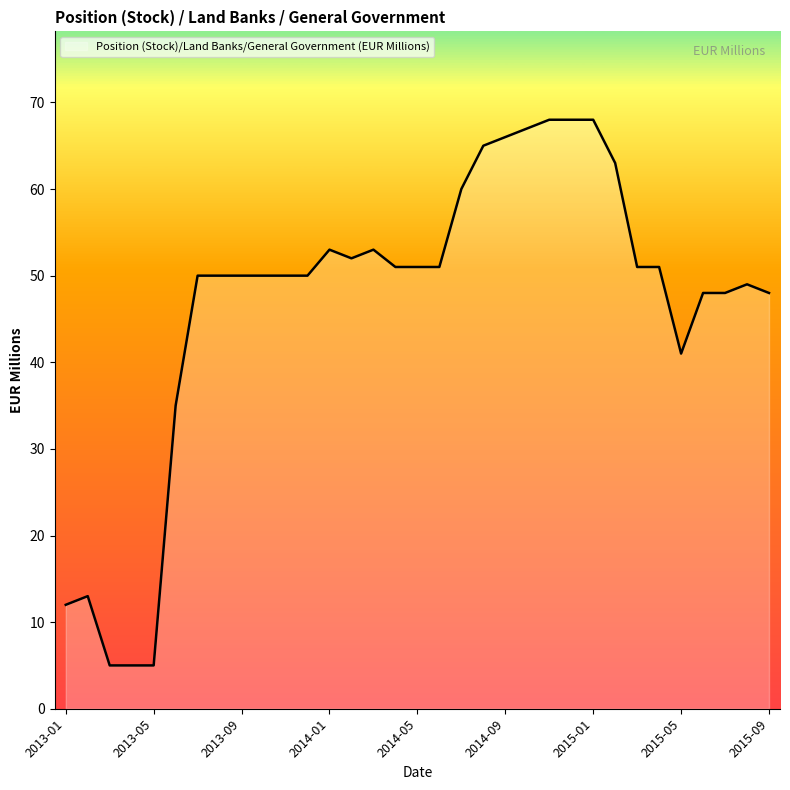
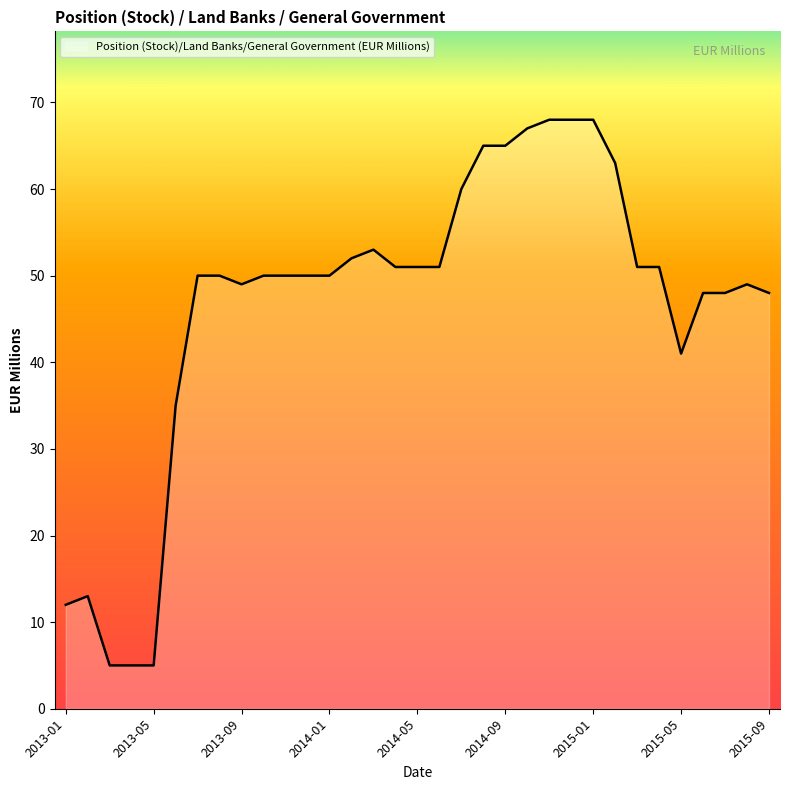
2013-09: 50 -> 49
2014-01: 53 -> 50
2014-09: 66 -> 65
